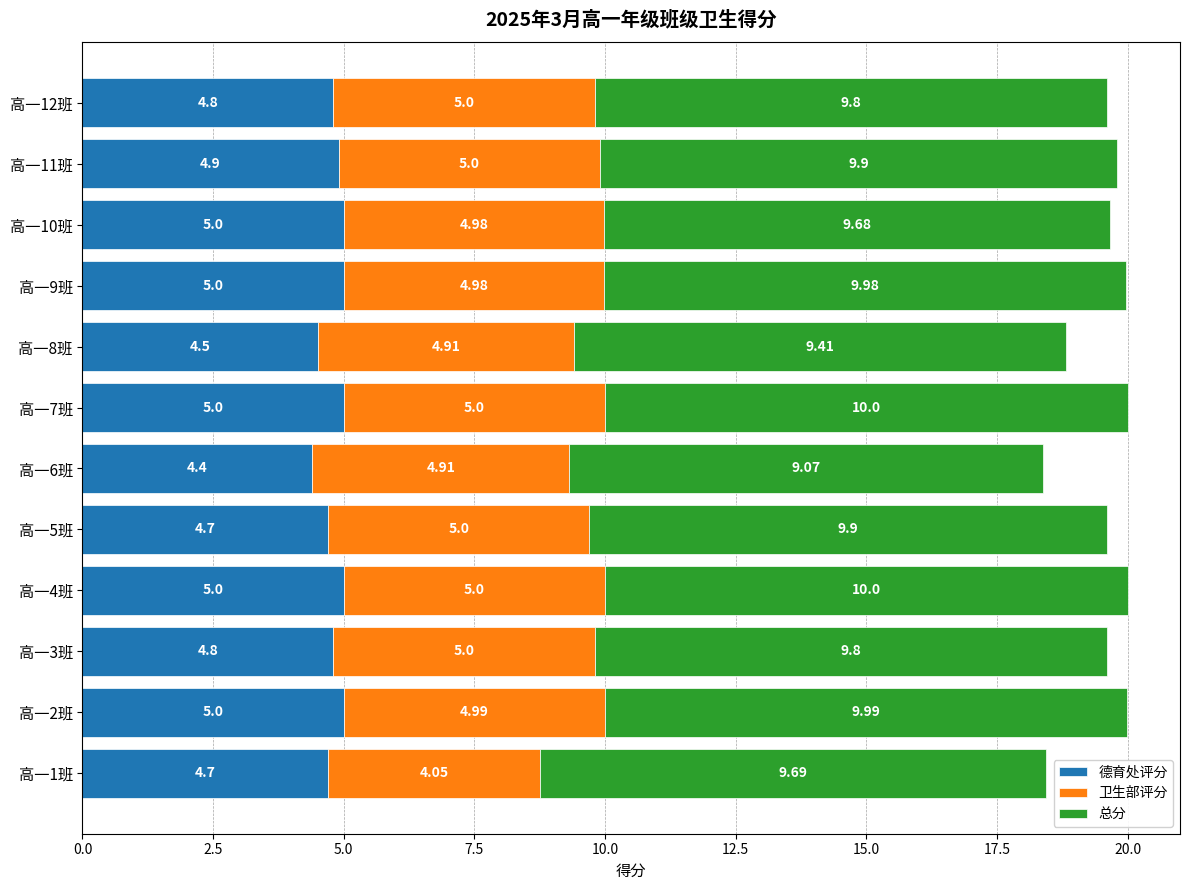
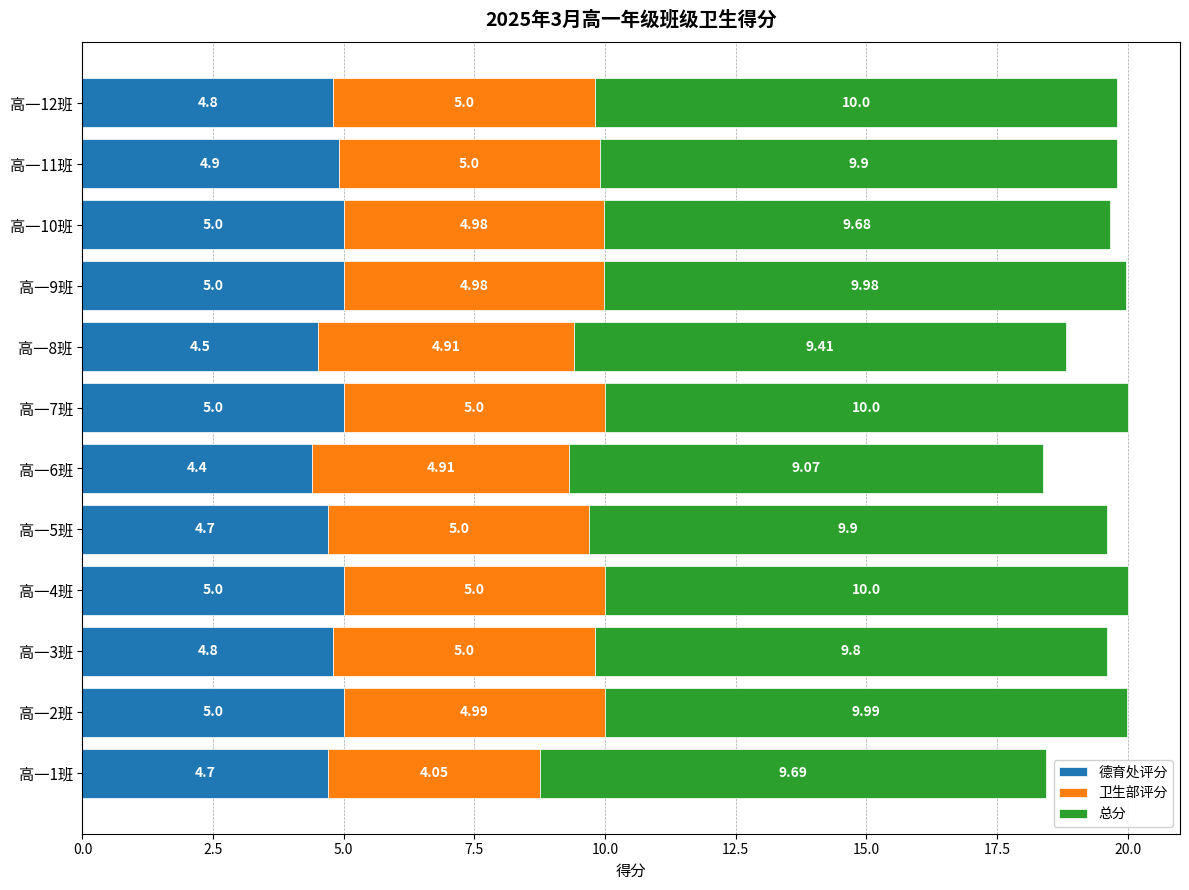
总分, 高一12班: 9.8 -> 10.0
